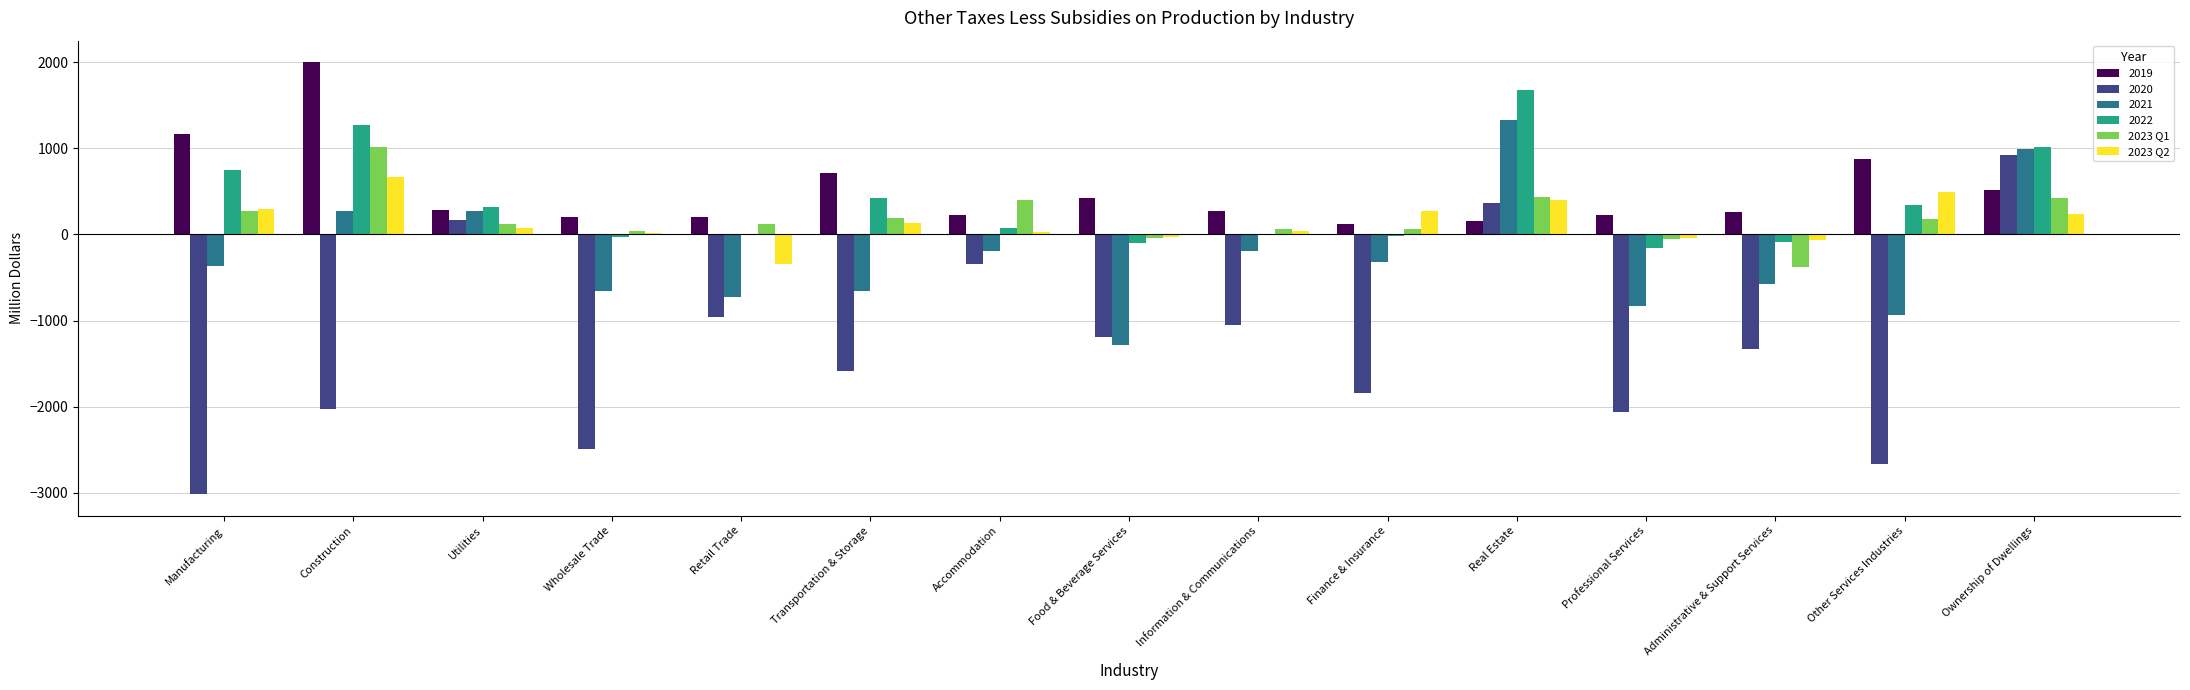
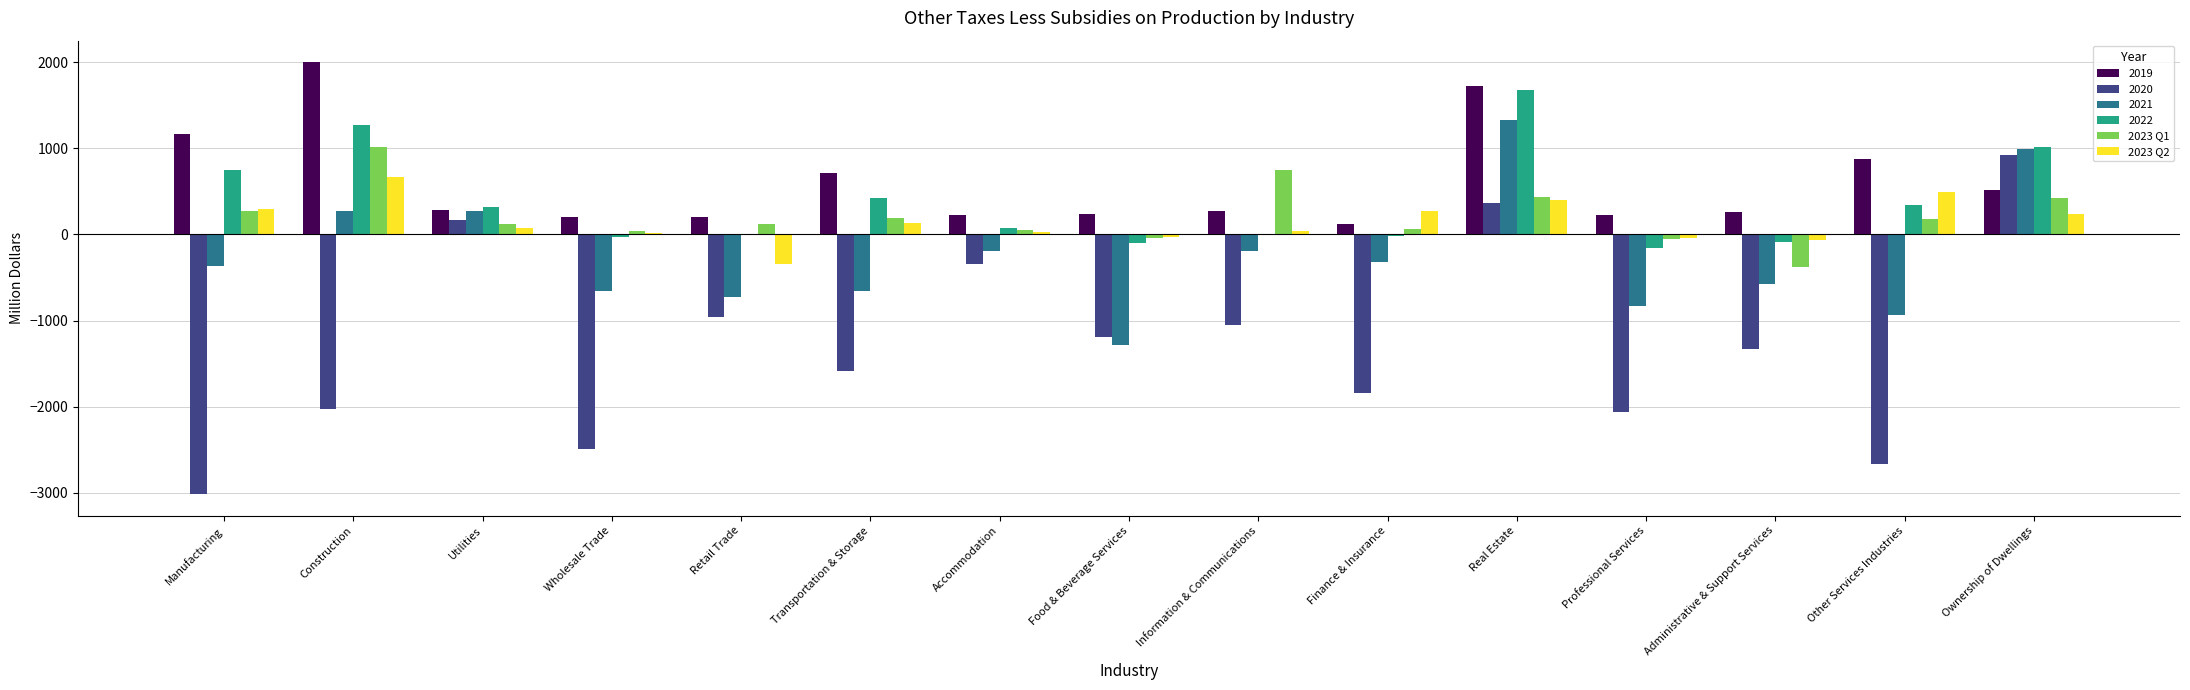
2023 Q1, Accommodation: 400 -> 100
2019, Food & Beverage Services: 400 -> 200
2023 Q1, Information & Communications: 100 -> 800
2019, Real Estate: 200 -> 1700
